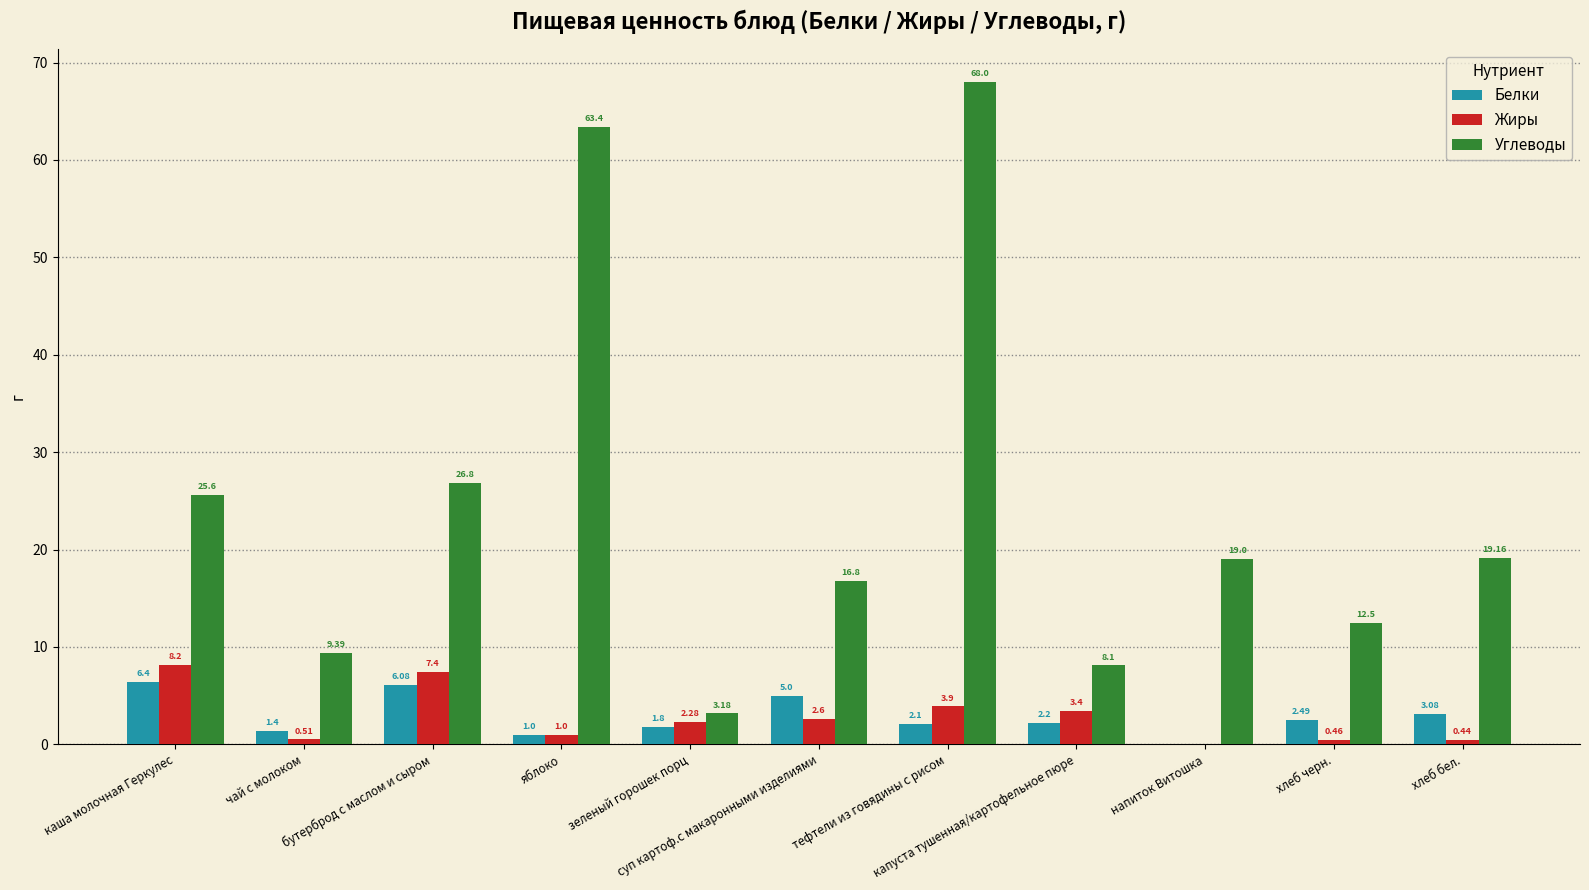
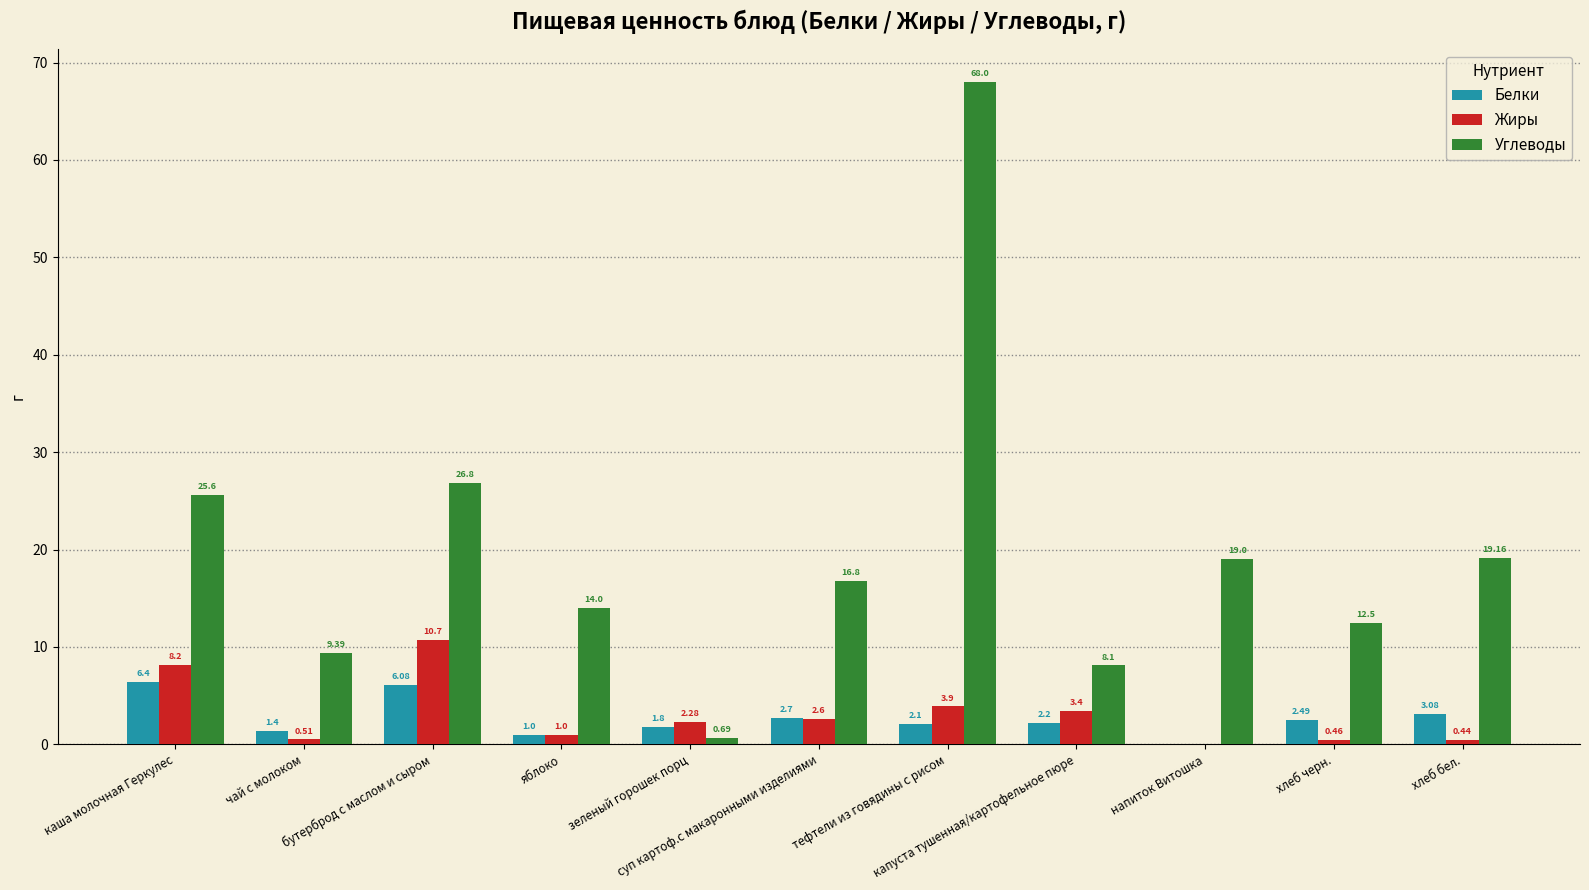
Жиры, бутерброд с маслом и сыром: 7.4 -> 10.7
Углеводы, яблоко: 63.4 -> 14.0
Углеводы, зеленый горошек порц: 3.18 -> 0.69
Белки, суп картоф.с макаронными изделиями: 5.0 -> 2.7
